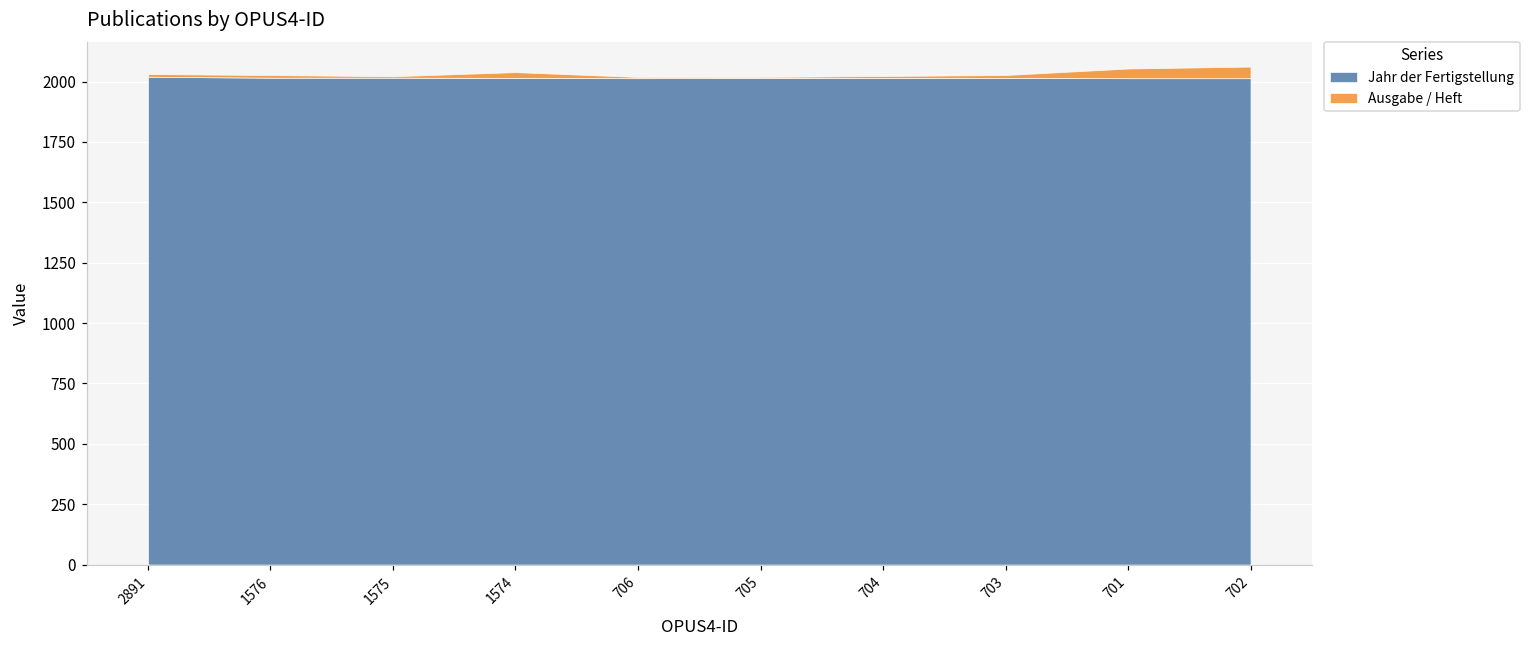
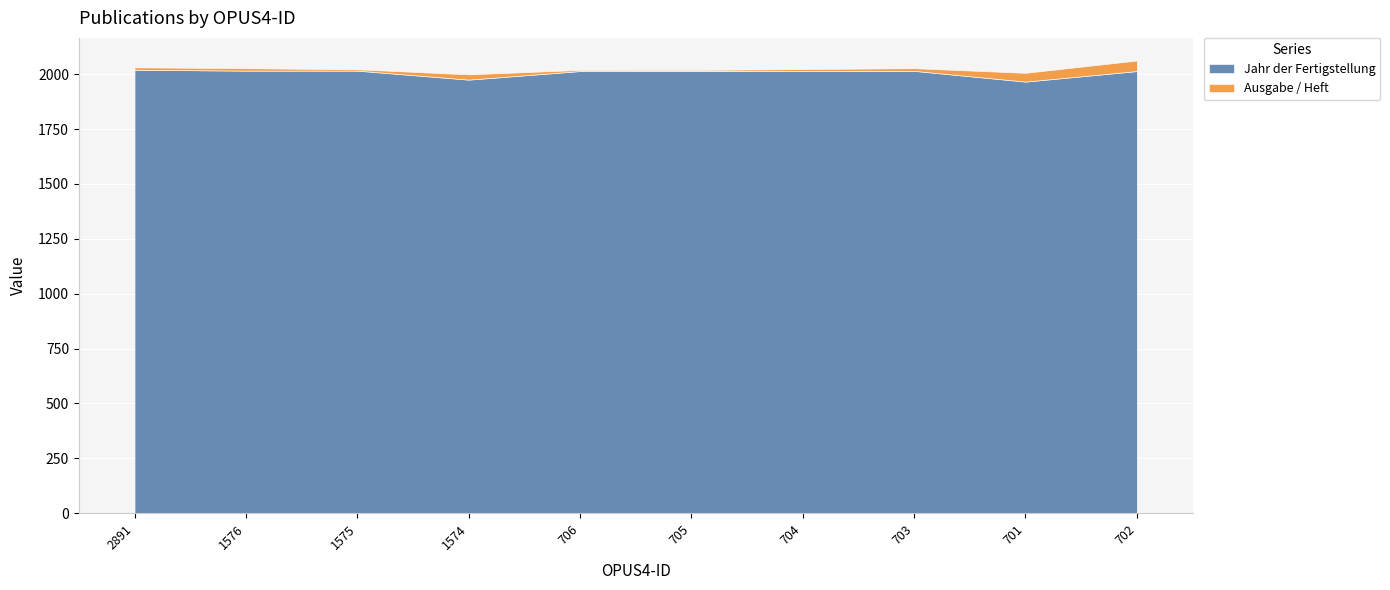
Jahr der Fertigstellung, 1574: 2020 -> 1980
Jahr der Fertigstellung, 701: 2010 -> 1970
